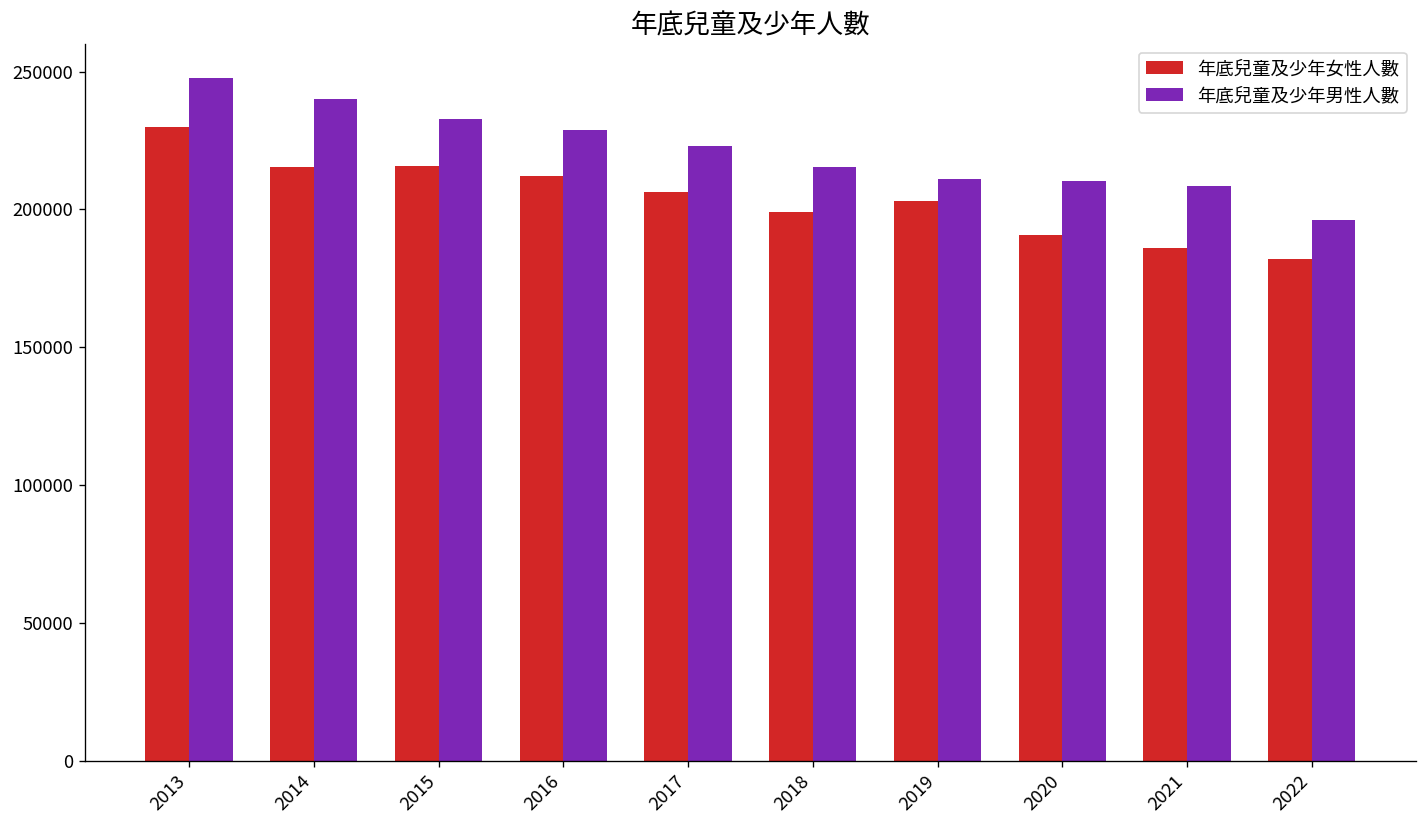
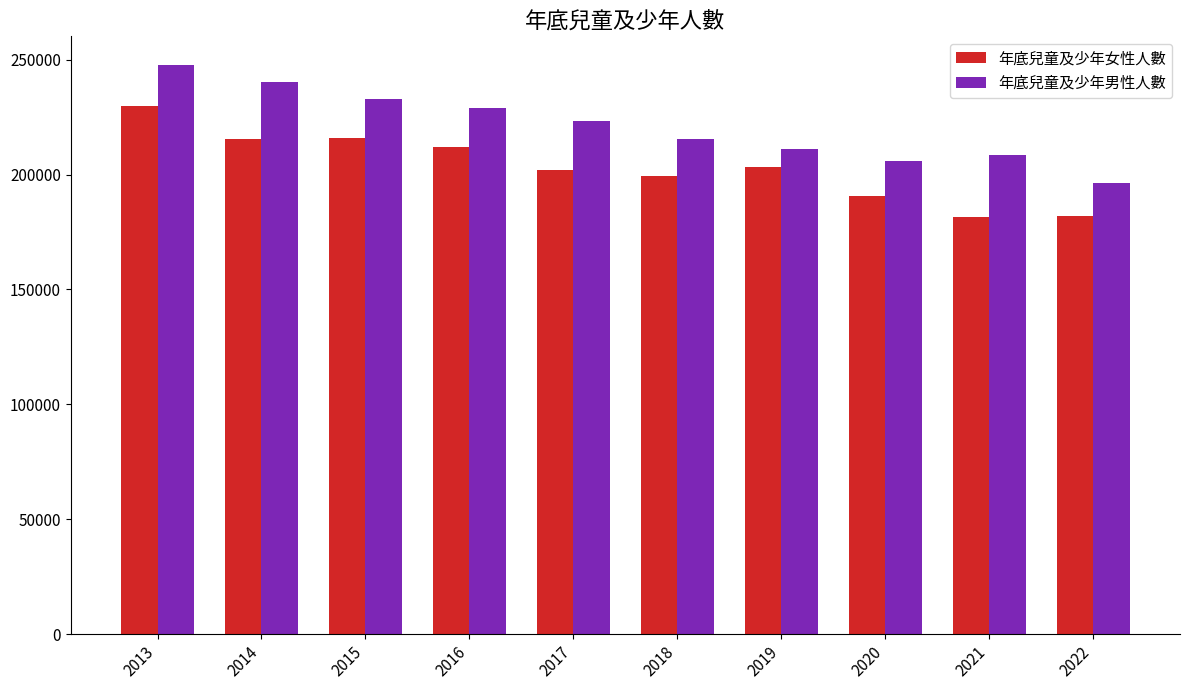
年底兒童及少年女性人數, 2017: 206000 -> 202000
年底兒童及少年男性人數, 2020: 210000 -> 206000
年底兒童及少年女性人數, 2021: 186000 -> 181000
